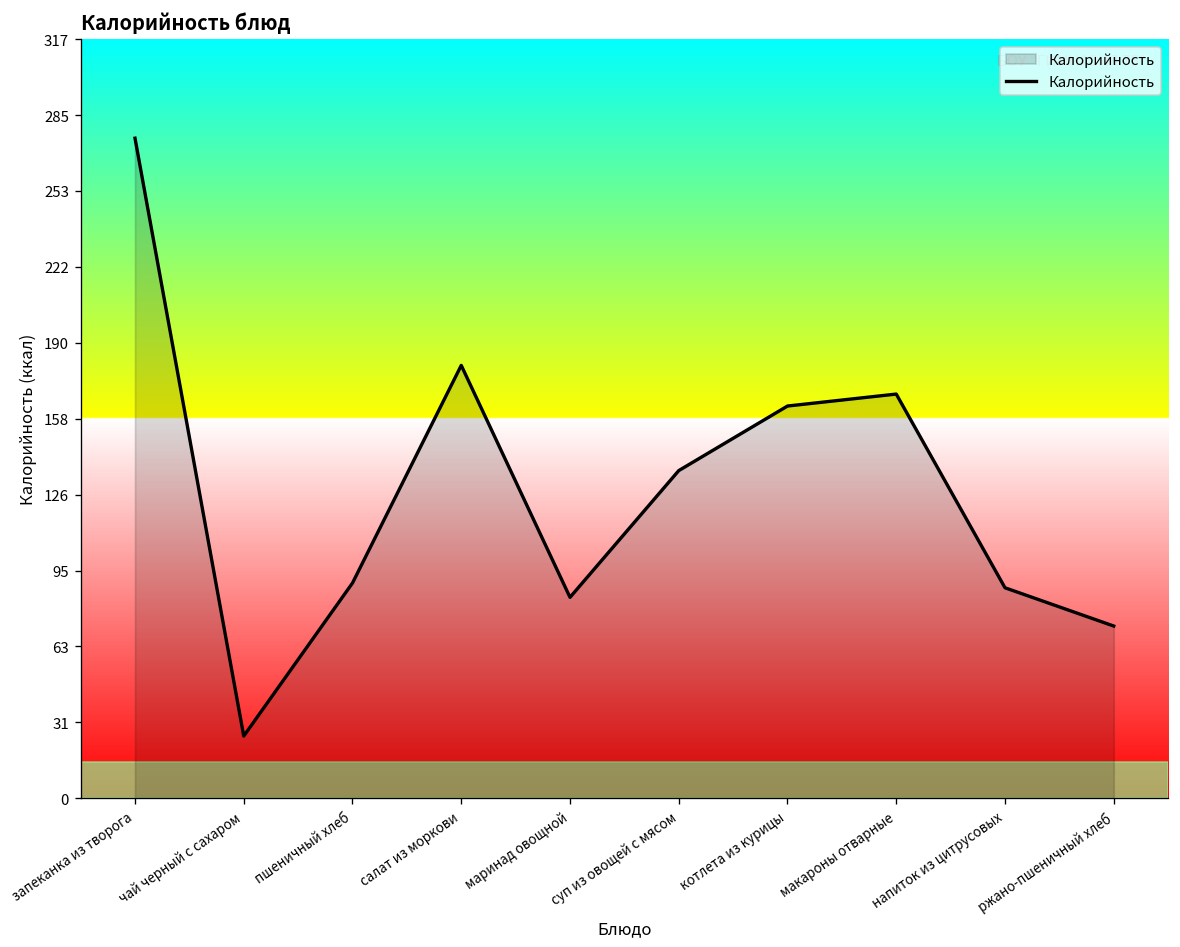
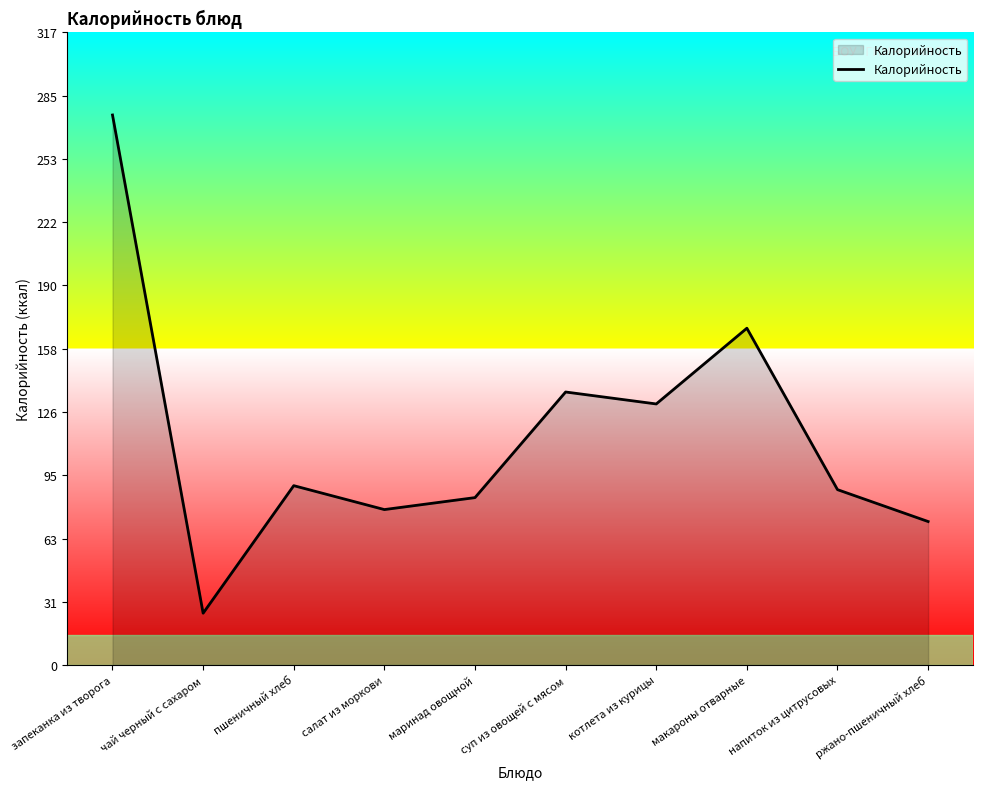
салат из моркови: 181 -> 78
котлета из курицы: 164 -> 131
